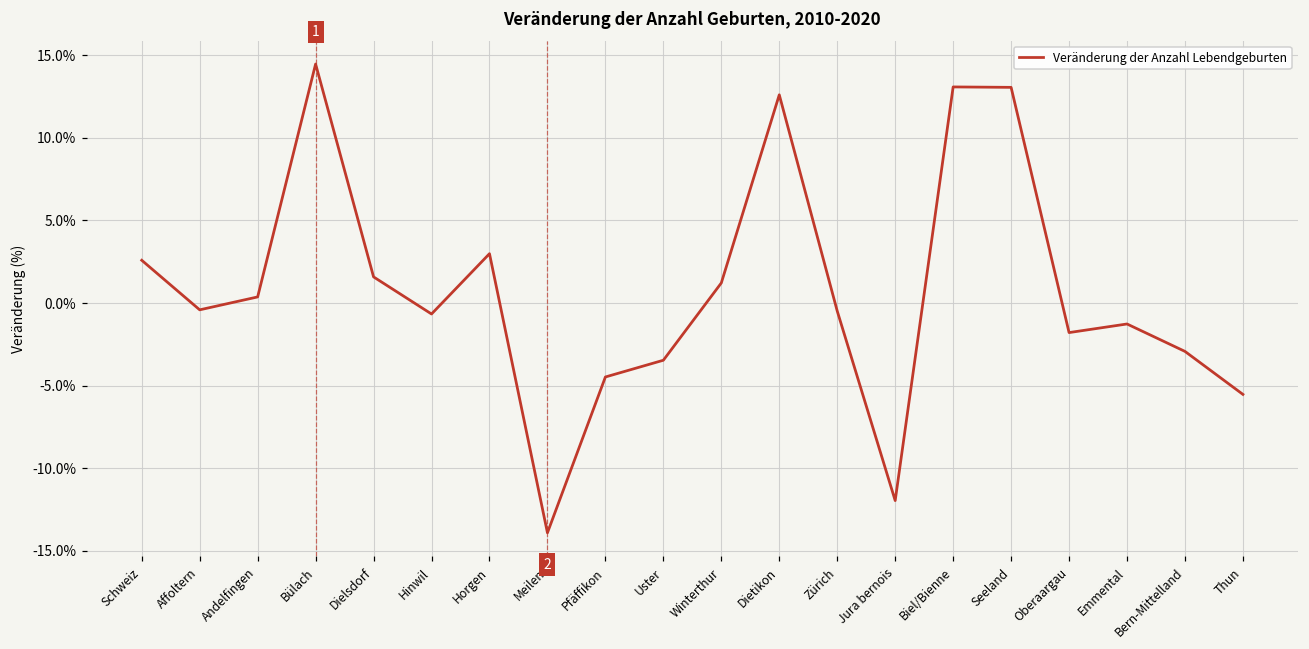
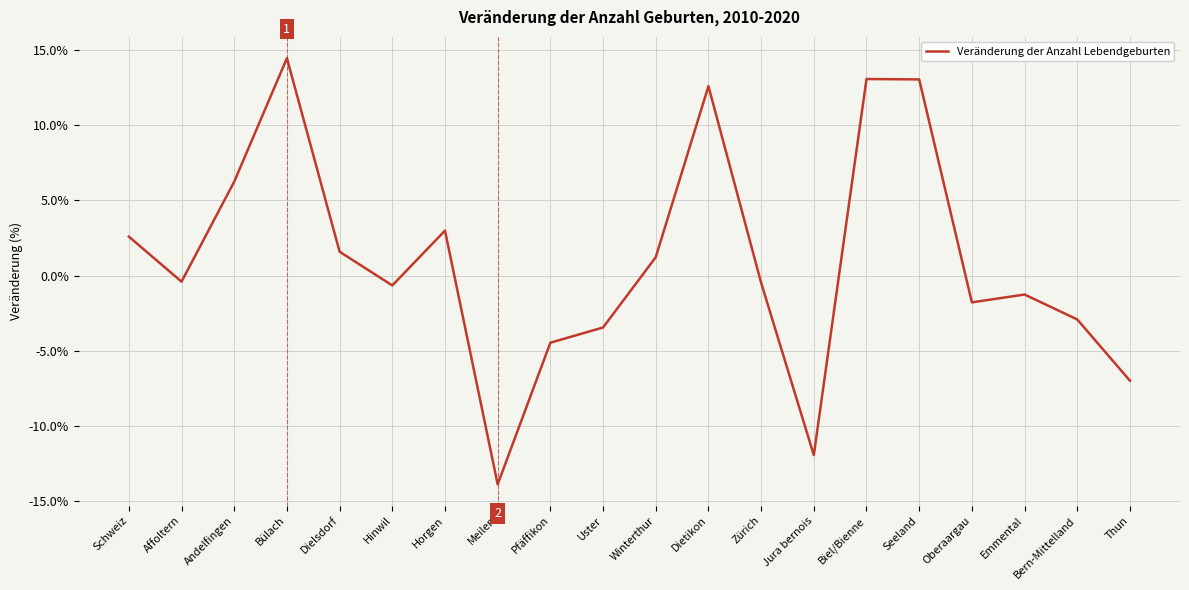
Andelfingen: 0.4% -> 6.3%
Thun: -5.5% -> -7.0%
